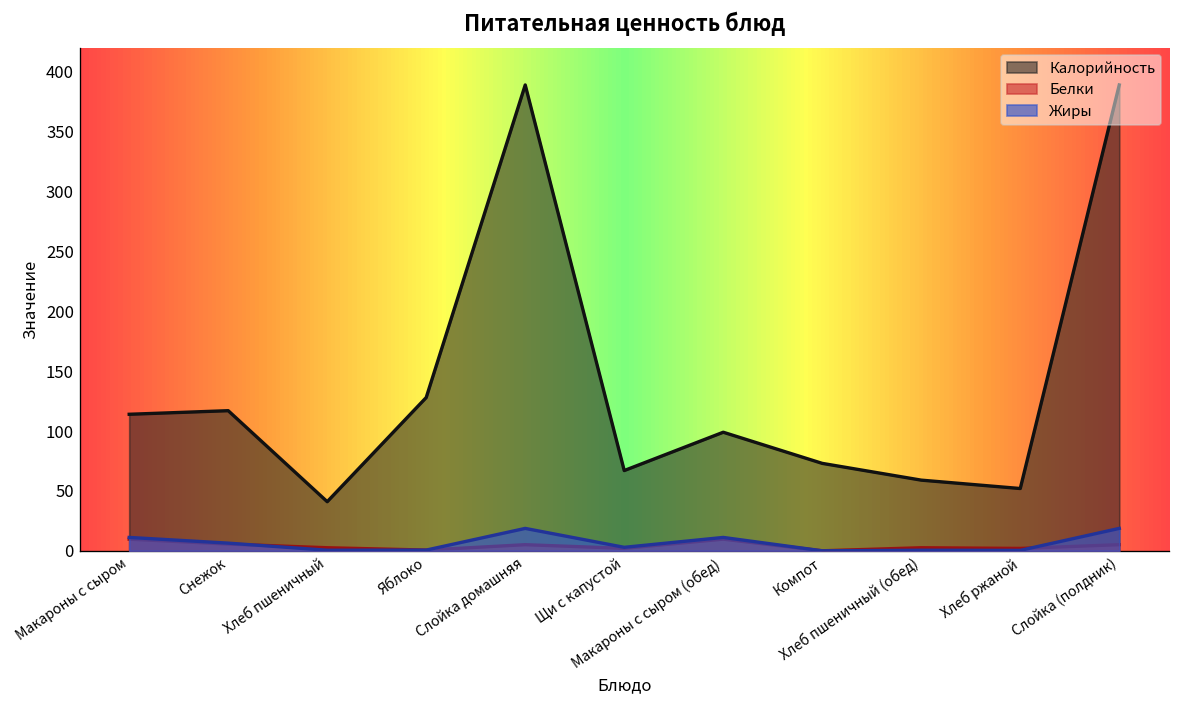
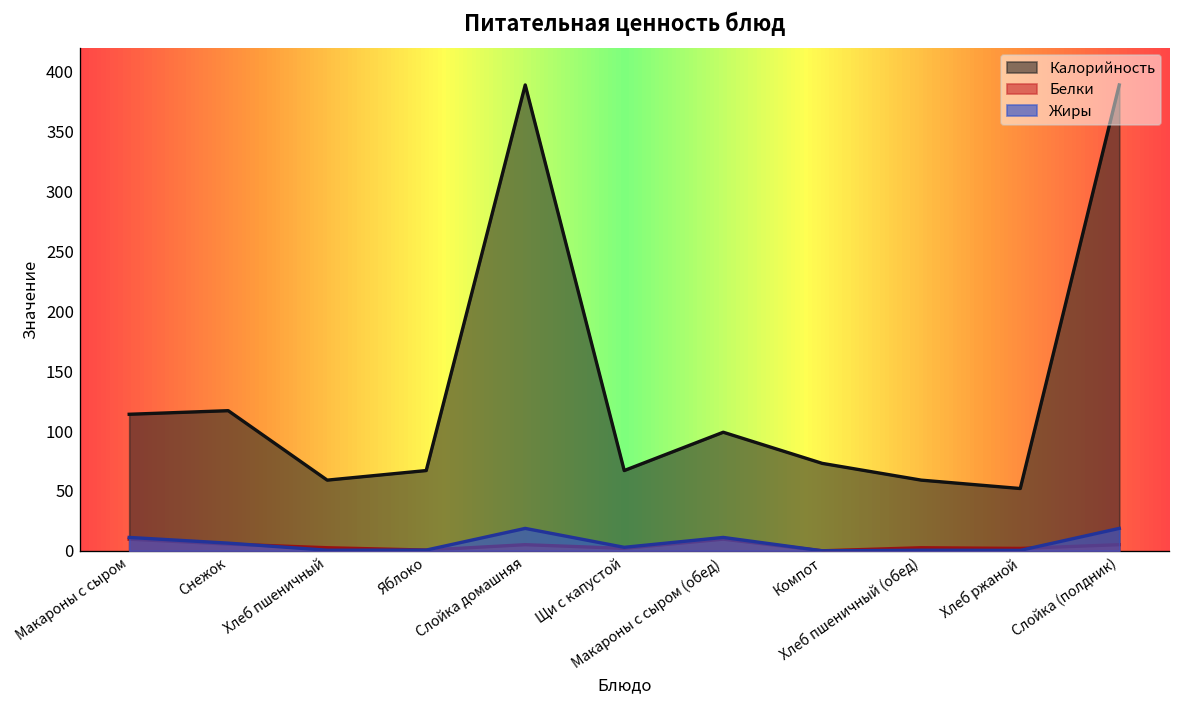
Калорийность, Хлеб пшеничный: 40 -> 60
Калорийность, Яблоко: 130 -> 70
